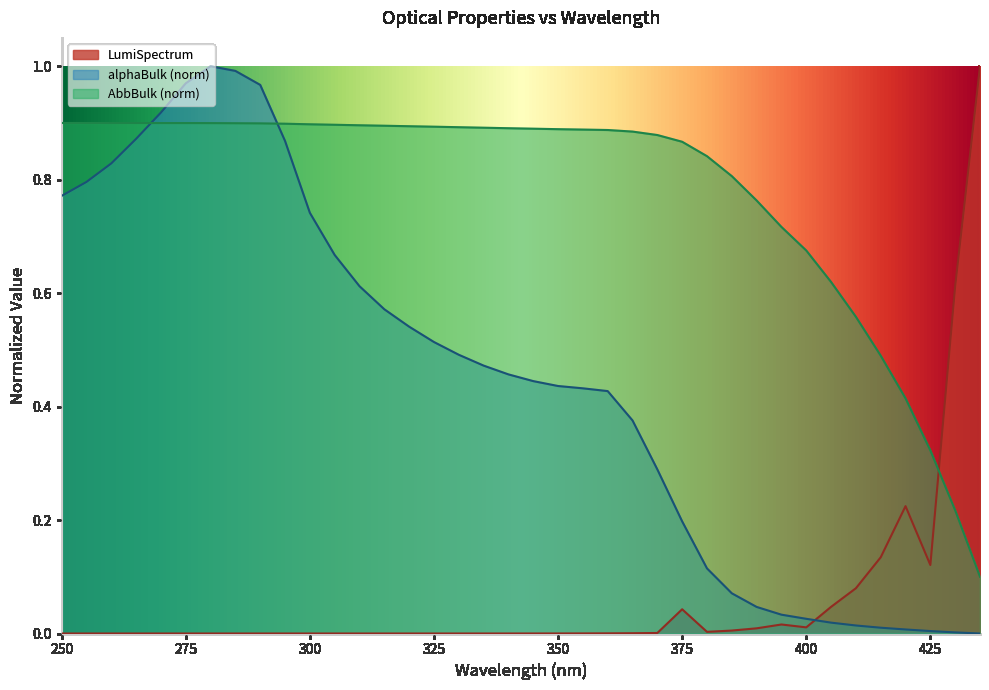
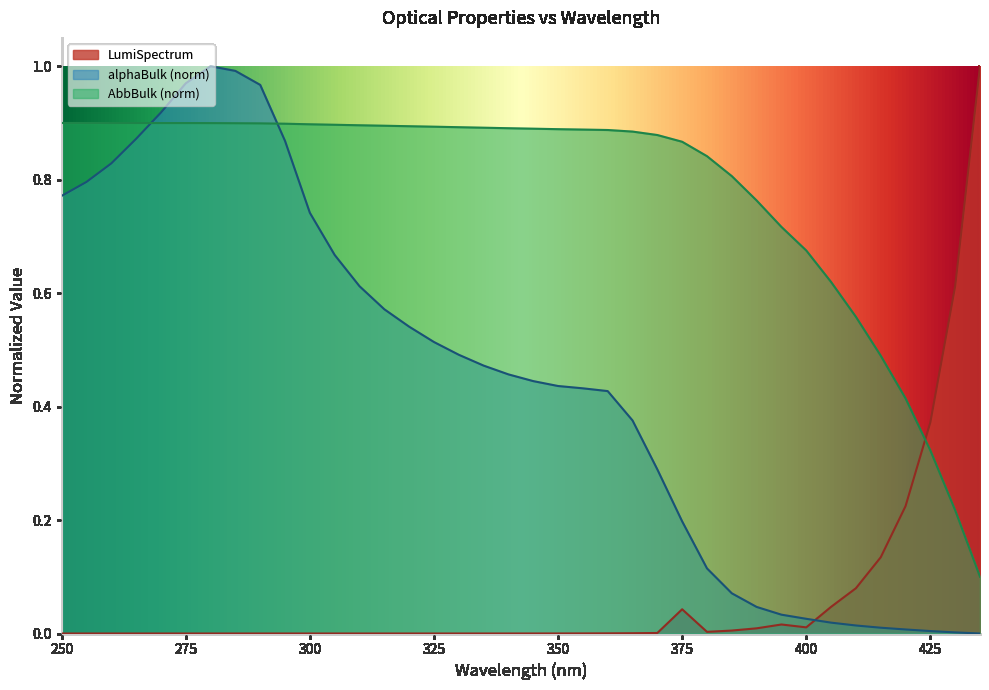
LumiSpectrum, 425: 0.12 -> 0.37
